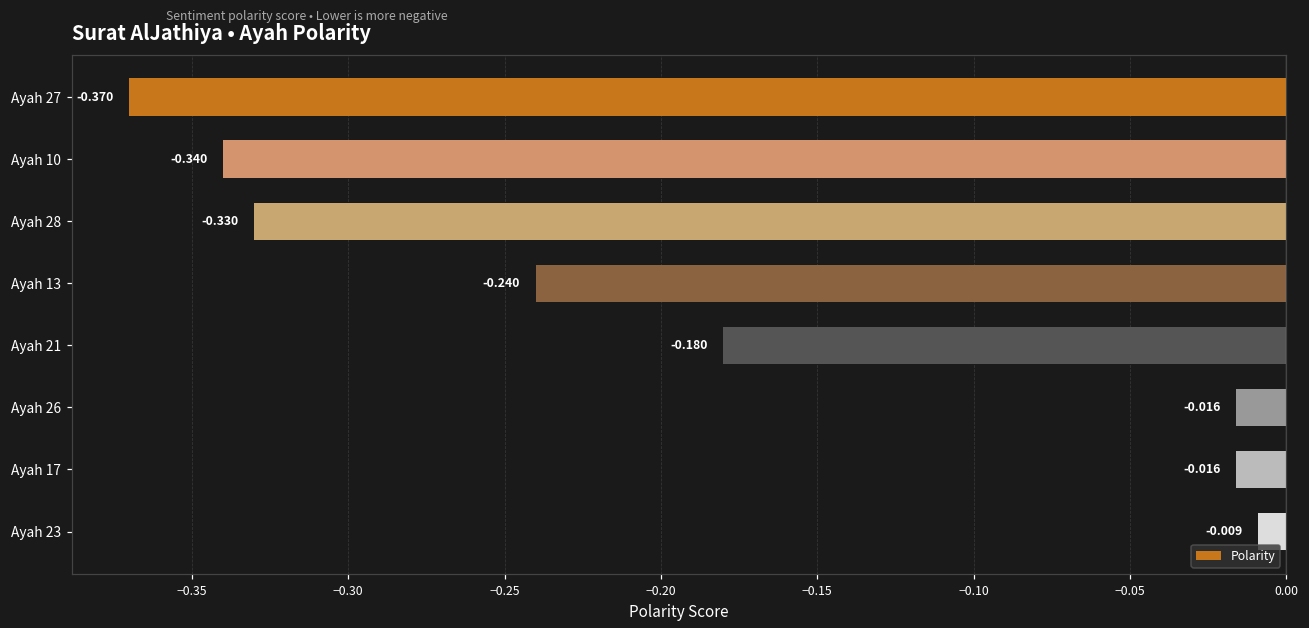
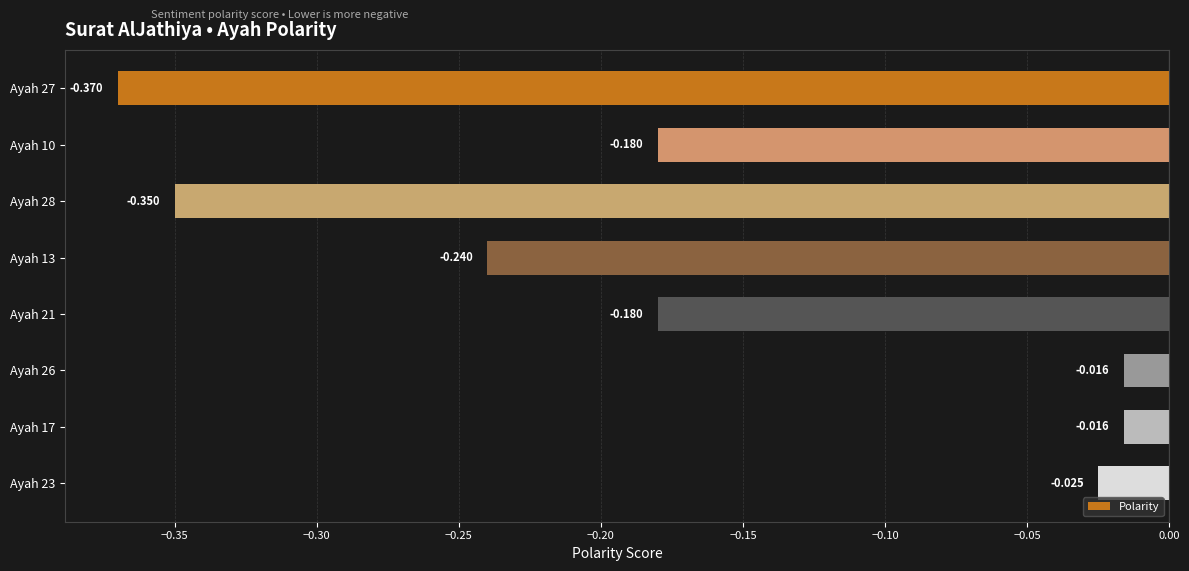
Ayah 10: -0.340 -> -0.180
Ayah 28: -0.330 -> -0.350
Ayah 23: -0.009 -> -0.025
